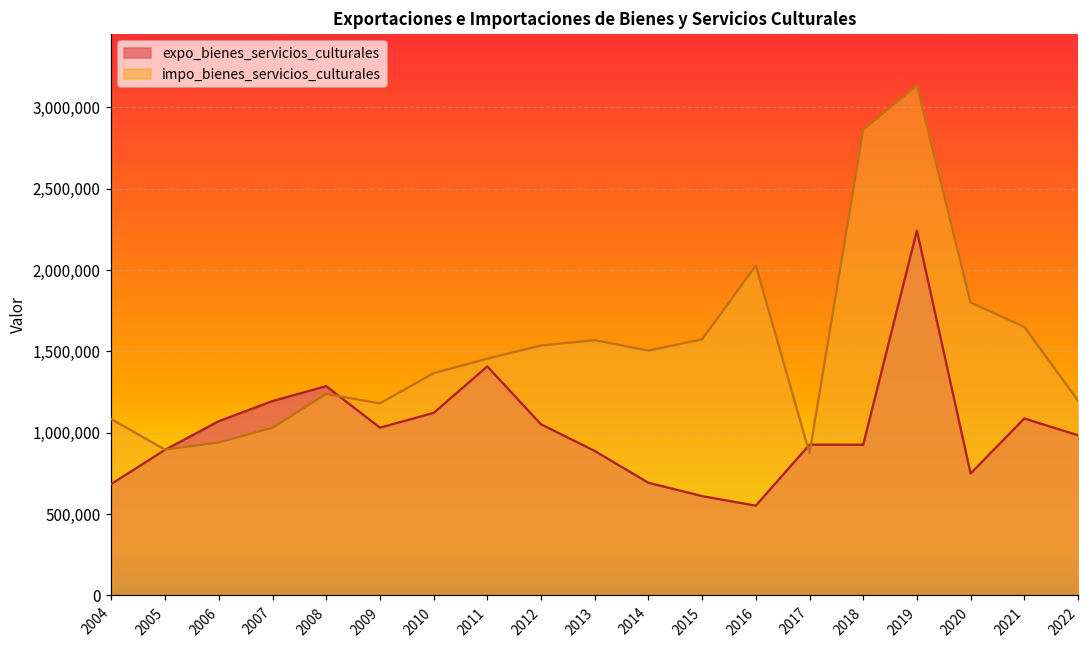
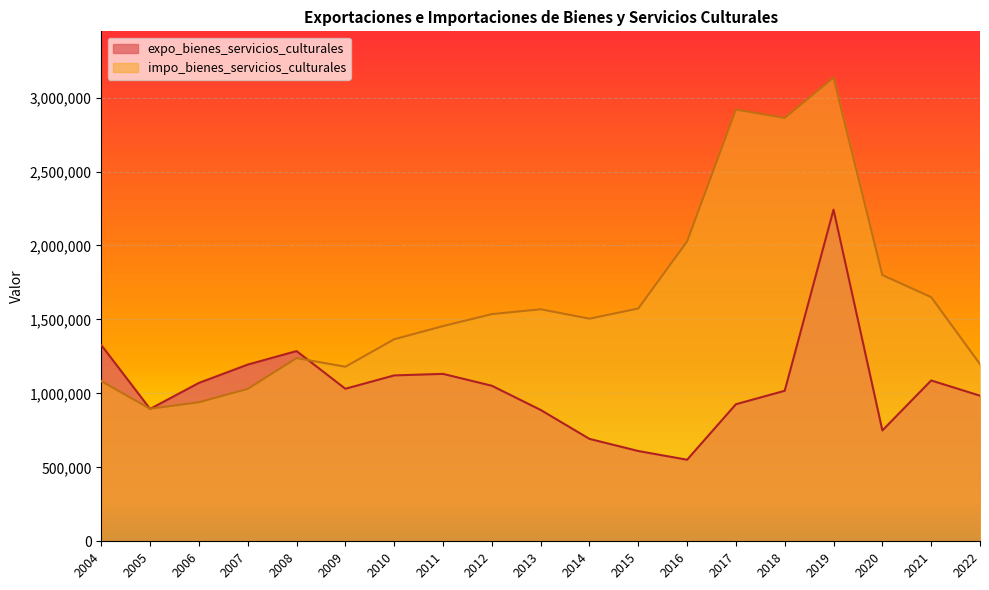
expo_bienes_servicios_culturales, 2004: 690,000 -> 1,330,000
expo_bienes_servicios_culturales, 2011: 1,410,000 -> 1,130,000
impo_bienes_servicios_culturales, 2017: 870,000 -> 2,920,000
expo_bienes_servicios_culturales, 2018: 930,000 -> 1,020,000
